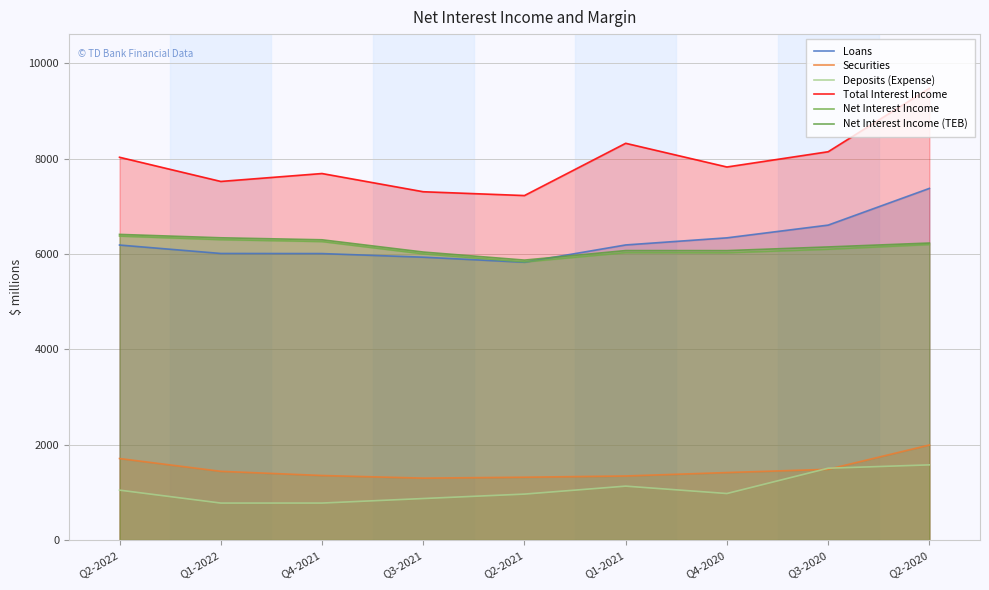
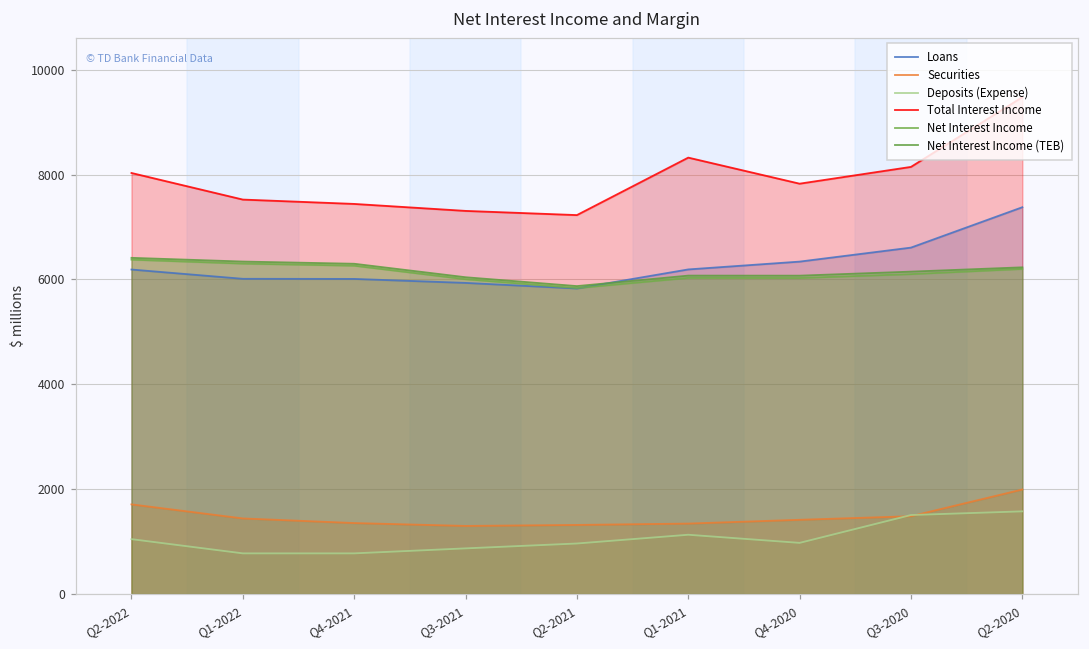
Total Interest Income, Q4-2021: 7700 -> 7400
